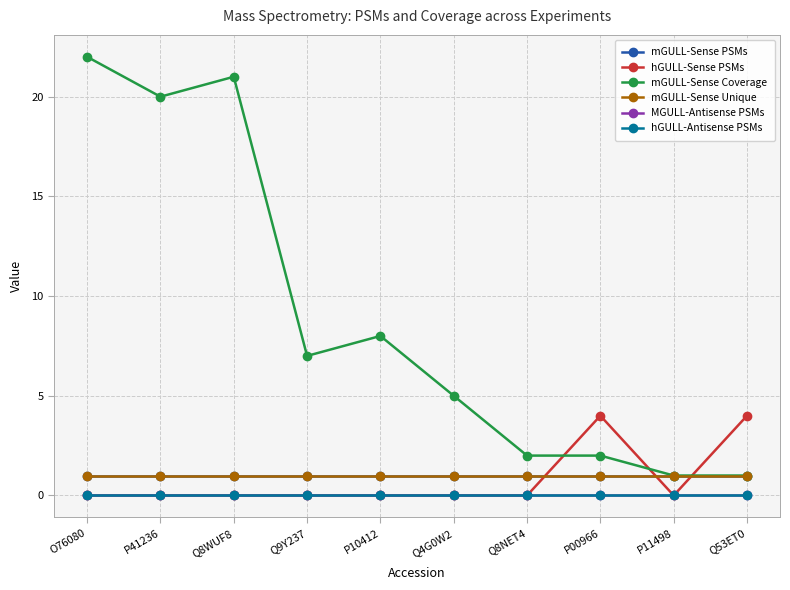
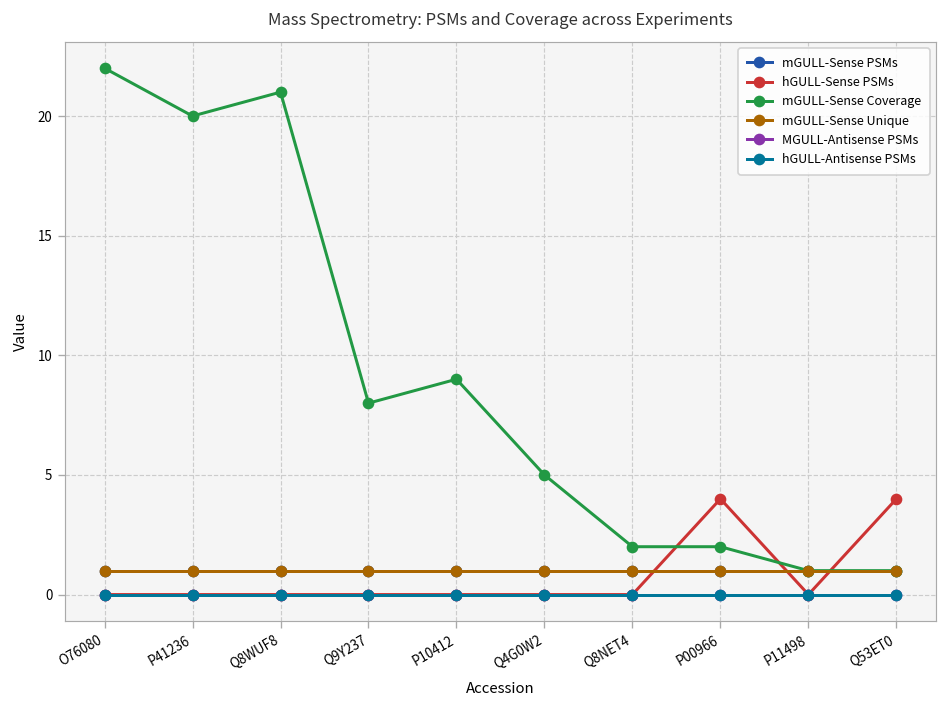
mGULL-Sense Coverage, Q9Y237: 7 -> 8
mGULL-Sense Coverage, P10412: 8 -> 9
